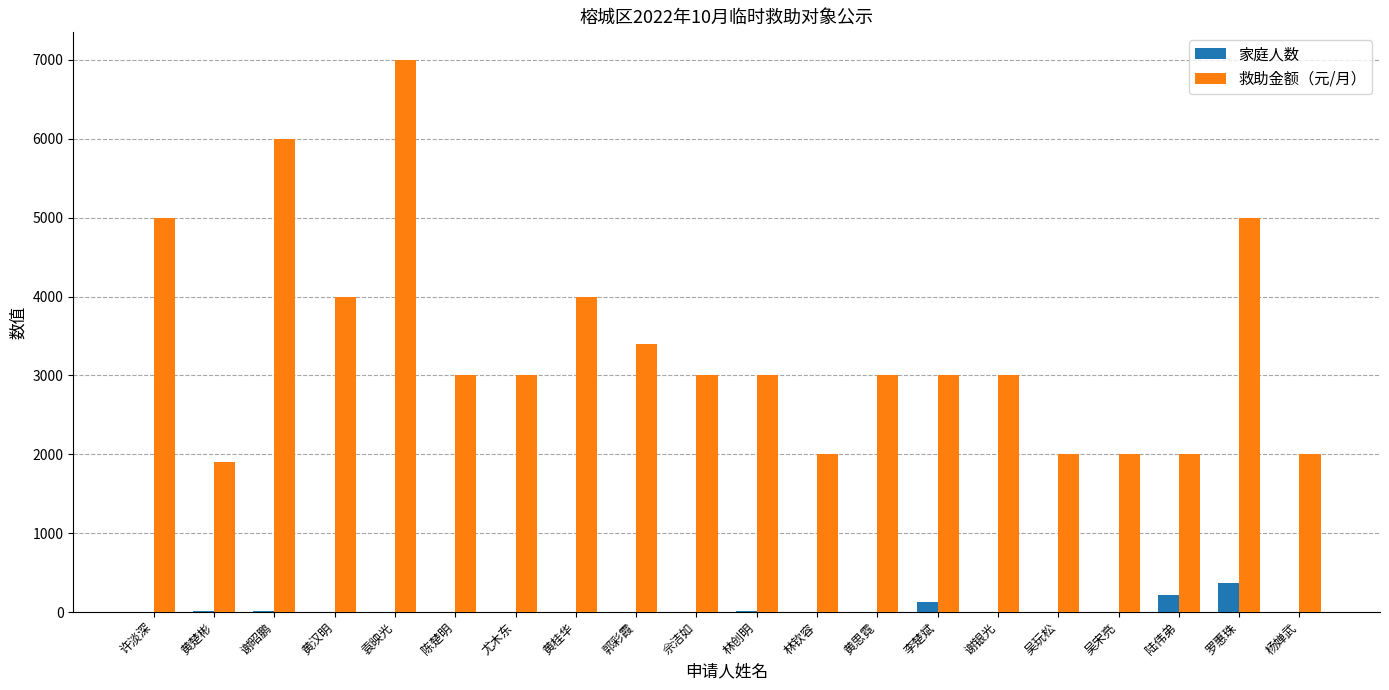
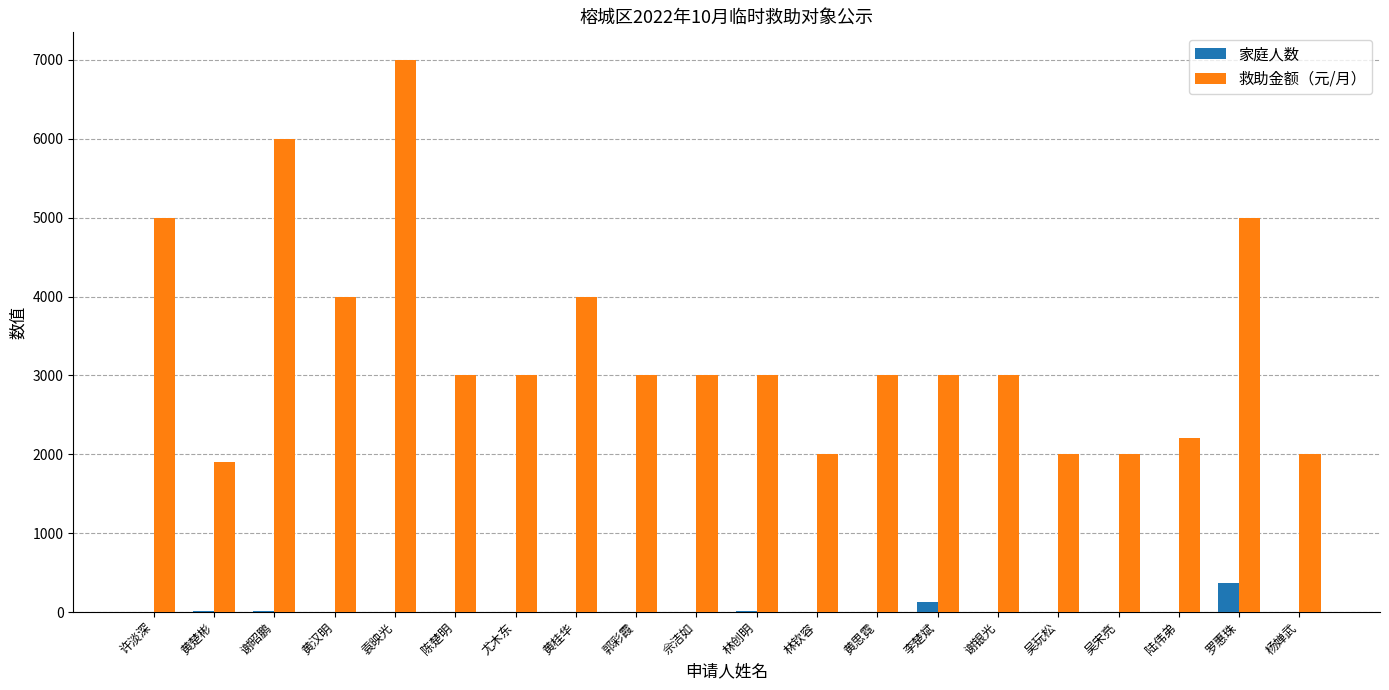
救助金额（元/月）, 郭彩霞: 3400 -> 3000
家庭人数, 陆伟弟: 200 -> 0
救助金额（元/月）, 陆伟弟: 2000 -> 2200
